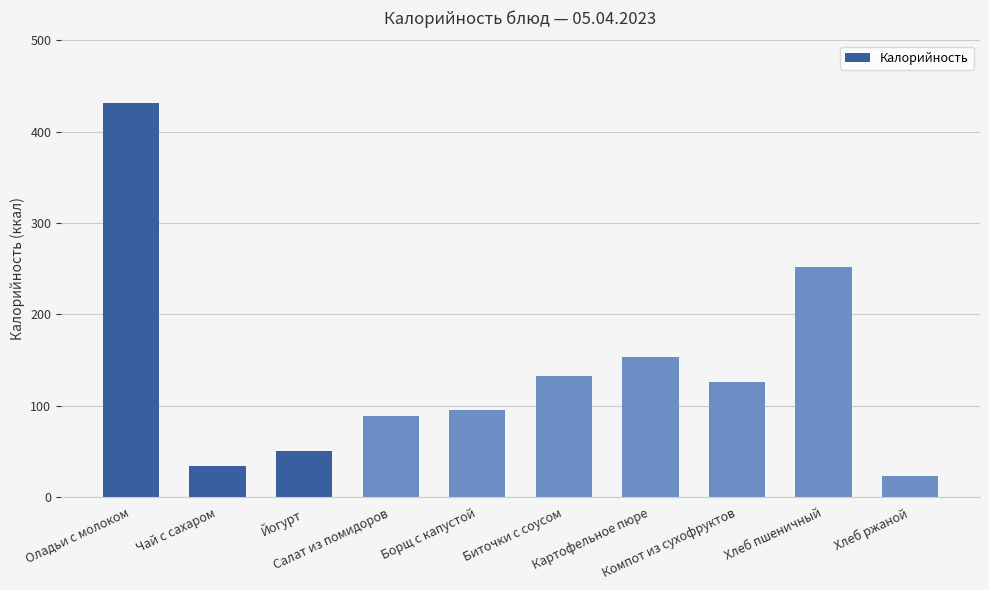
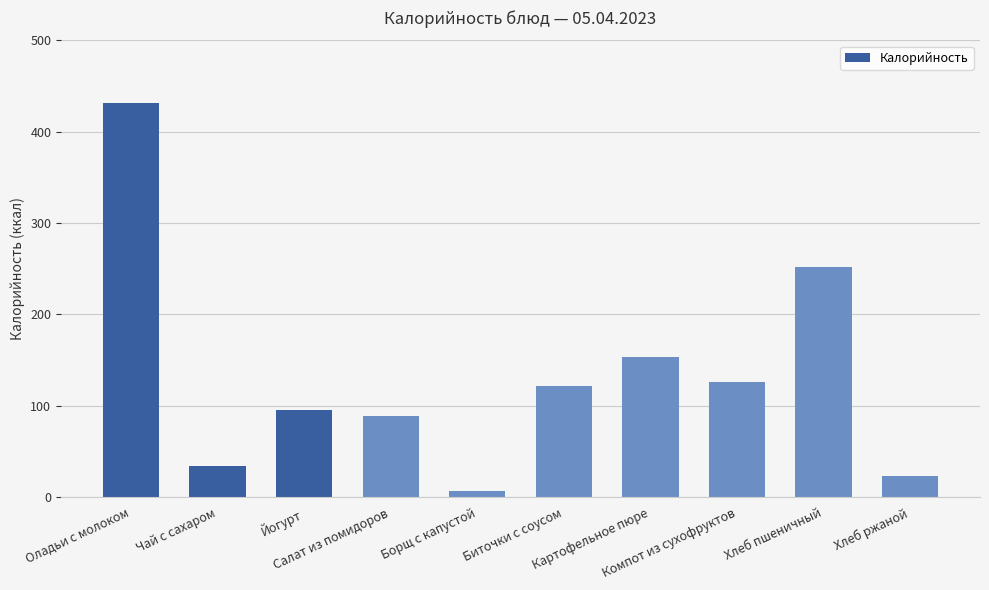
Йогурт: 50 -> 100
Борщ с капустой: 100 -> 10
Биточки с соусом: 130 -> 120
